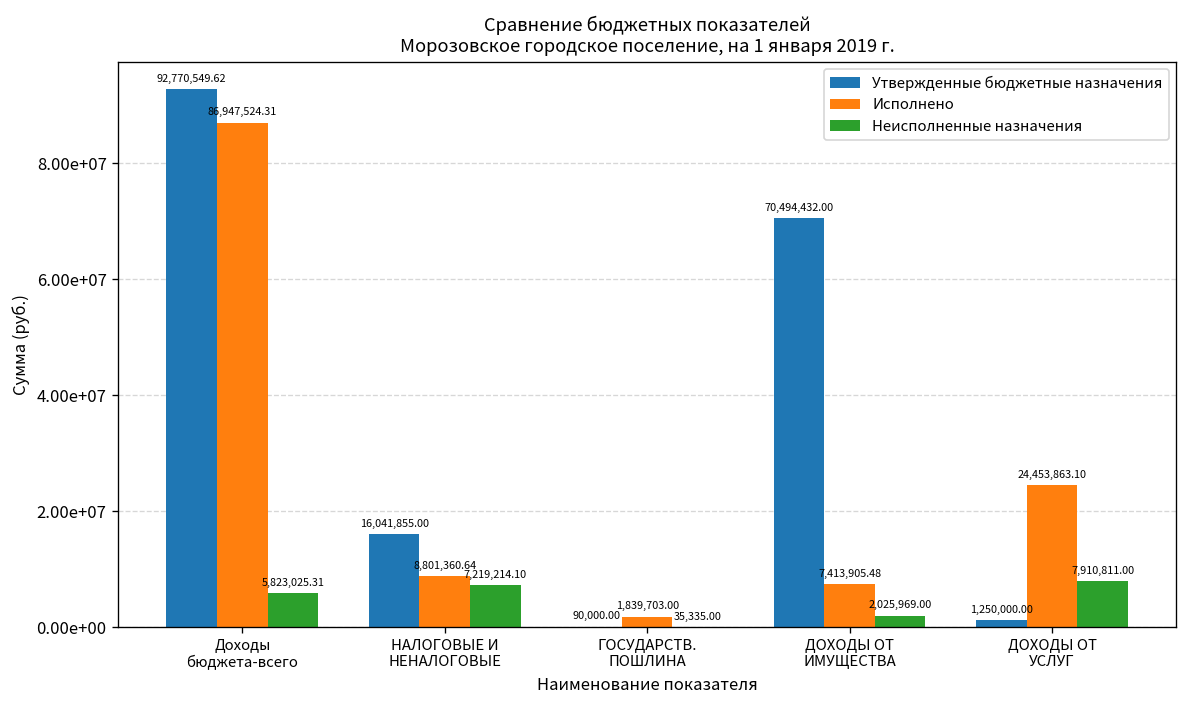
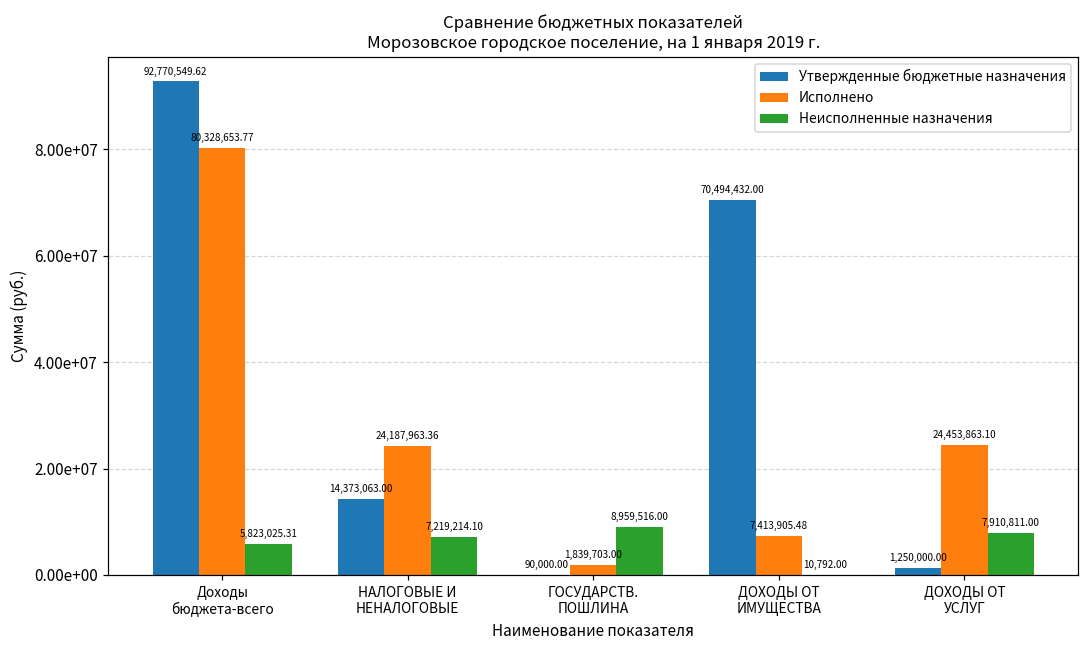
Исполнено, Доходы бюджета-всего: 86,947,524.31 -> 80,328,653.77
Утвержденные бюджетные назначения, НАЛОГОВЫЕ И НЕНАЛОГОВЫЕ: 16,041,855.00 -> 14,373,063.00
Исполнено, НАЛОГОВЫЕ И НЕНАЛОГОВЫЕ: 8,801,360.64 -> 24,187,963.36
Неисполненные назначения, ГОСУДАРСТВ. ПОШЛИНА: 35,335.00 -> 8,959,516.00
Неисполненные назначения, ДОХОДЫ ОТ ИМУЩЕСТВА: 2,025,969.00 -> 10,792.00
